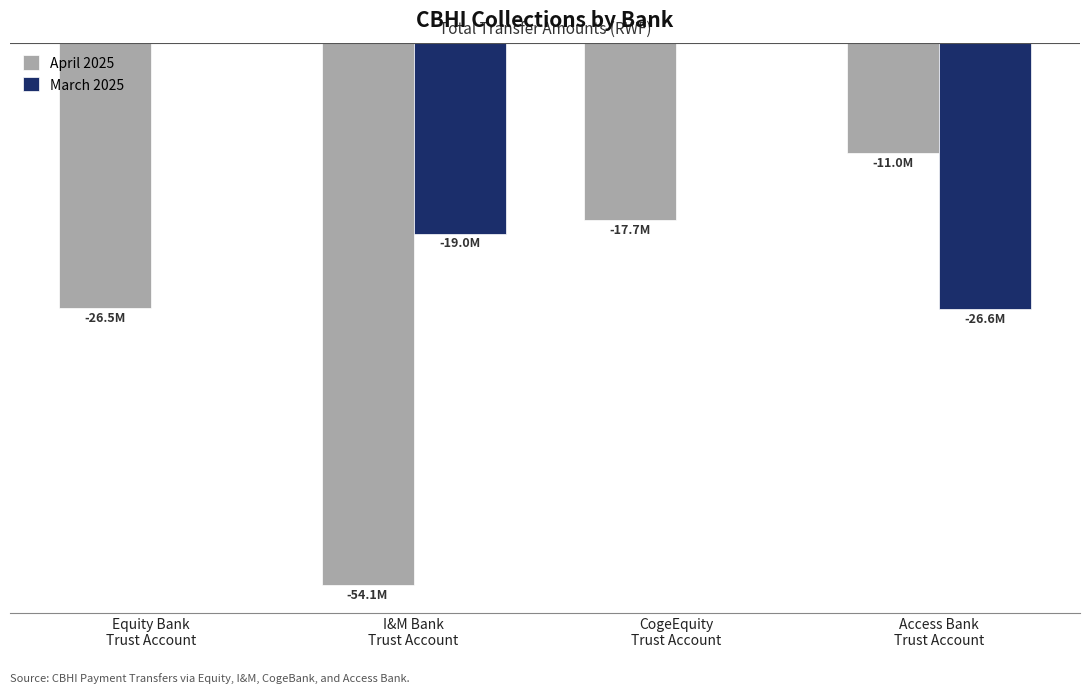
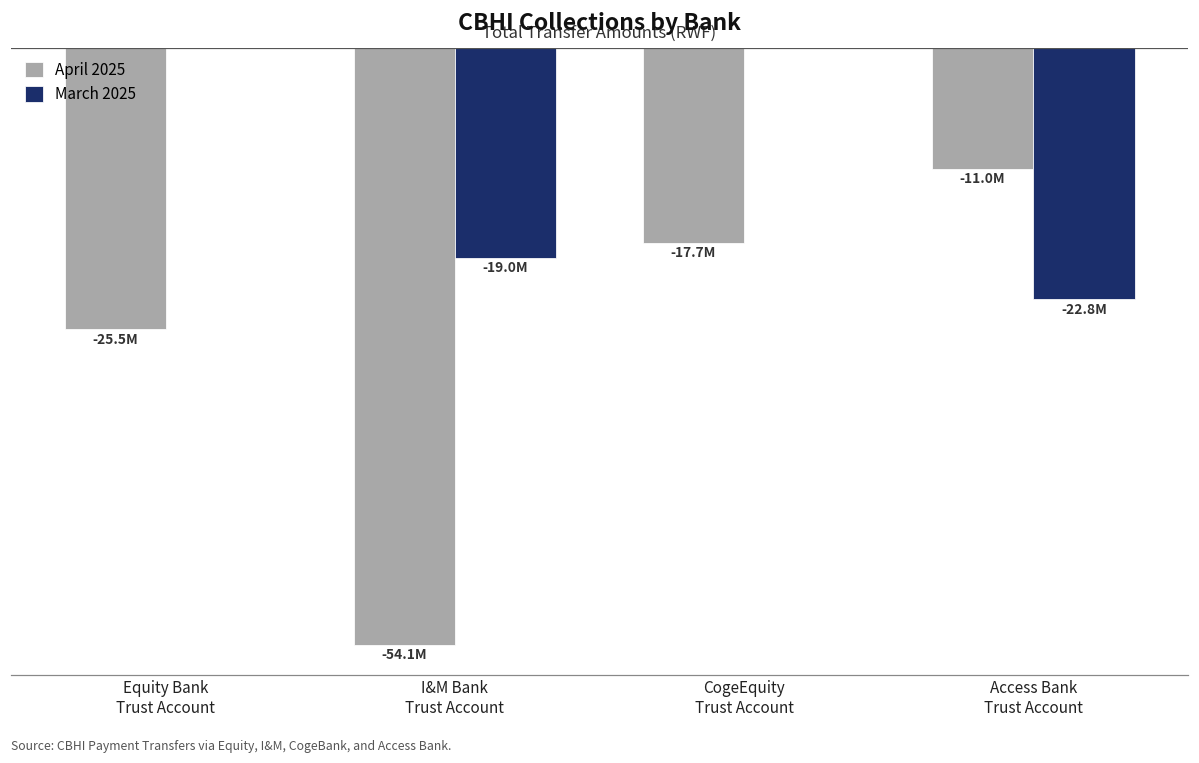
April 2025, Equity Bank Trust Account: -26.5M -> -25.5M
March 2025, Access Bank Trust Account: -26.6M -> -22.8M
